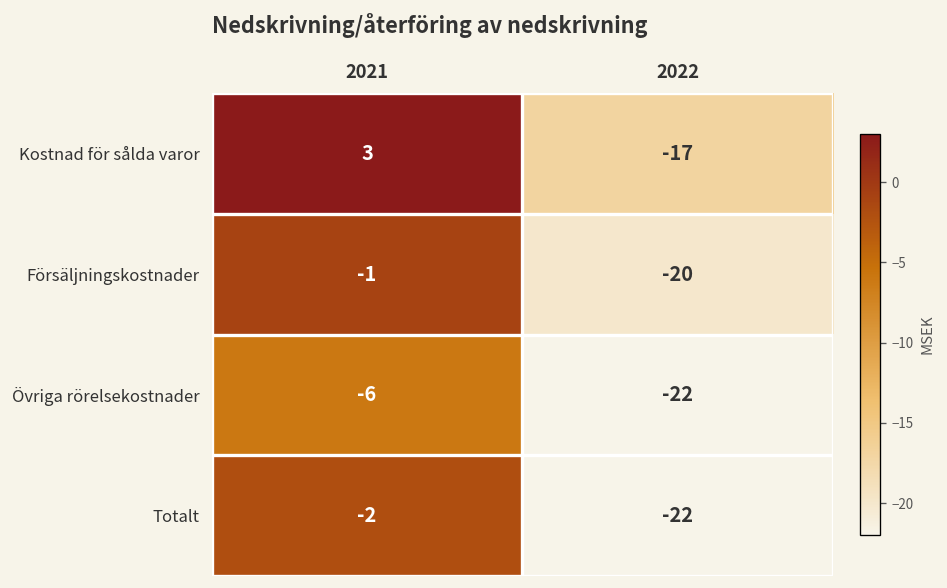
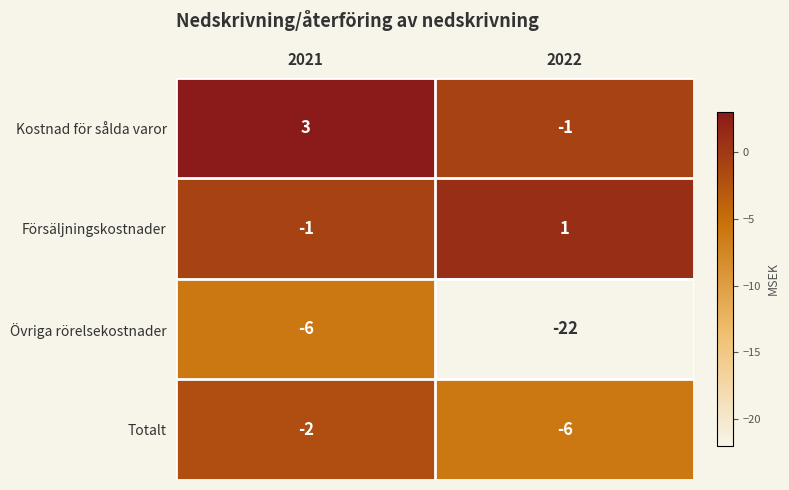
Kostnad för sålda varor, 2022: -17 -> -1
Försäljningskostnader, 2022: -20 -> 1
Totalt, 2022: -22 -> -6
